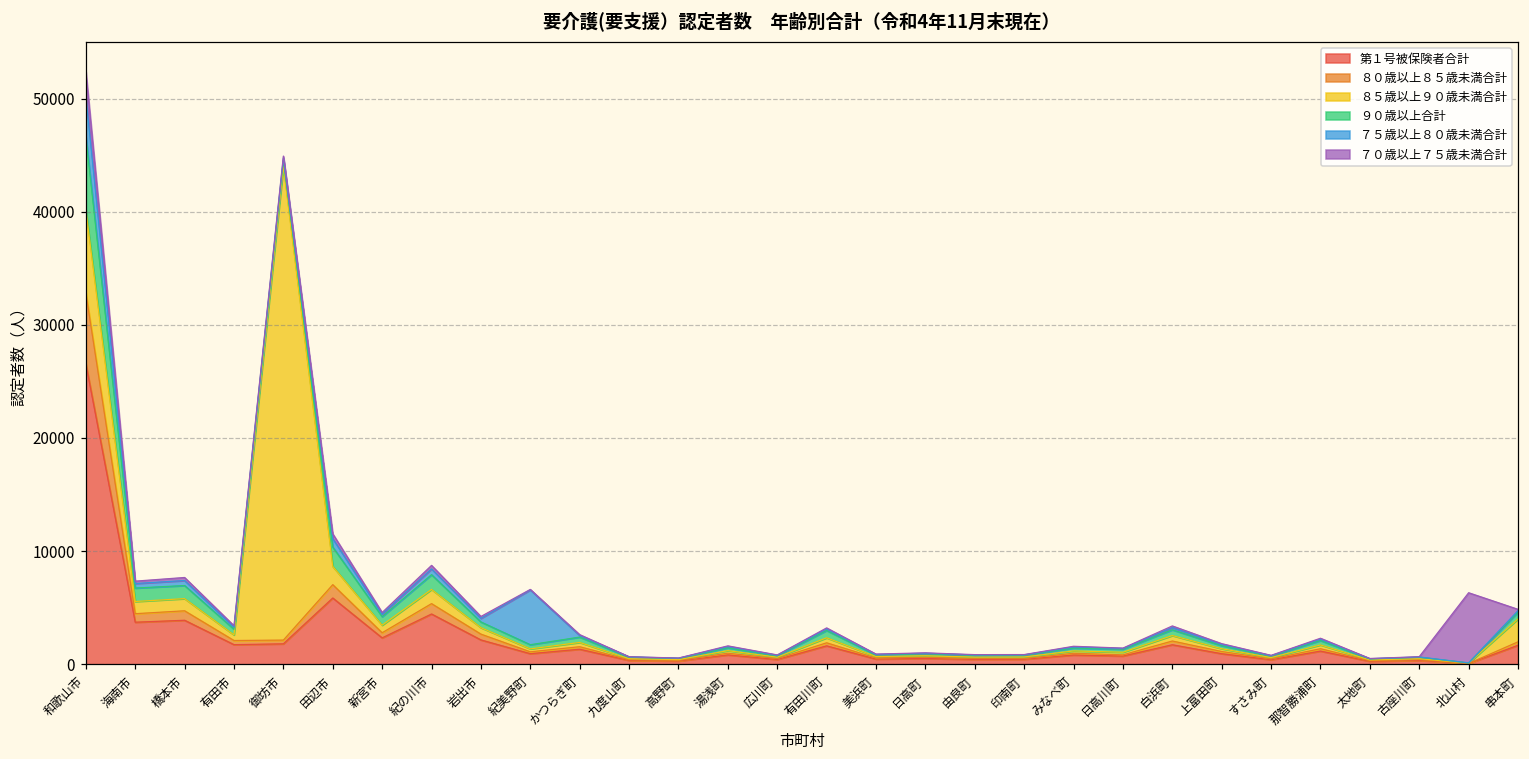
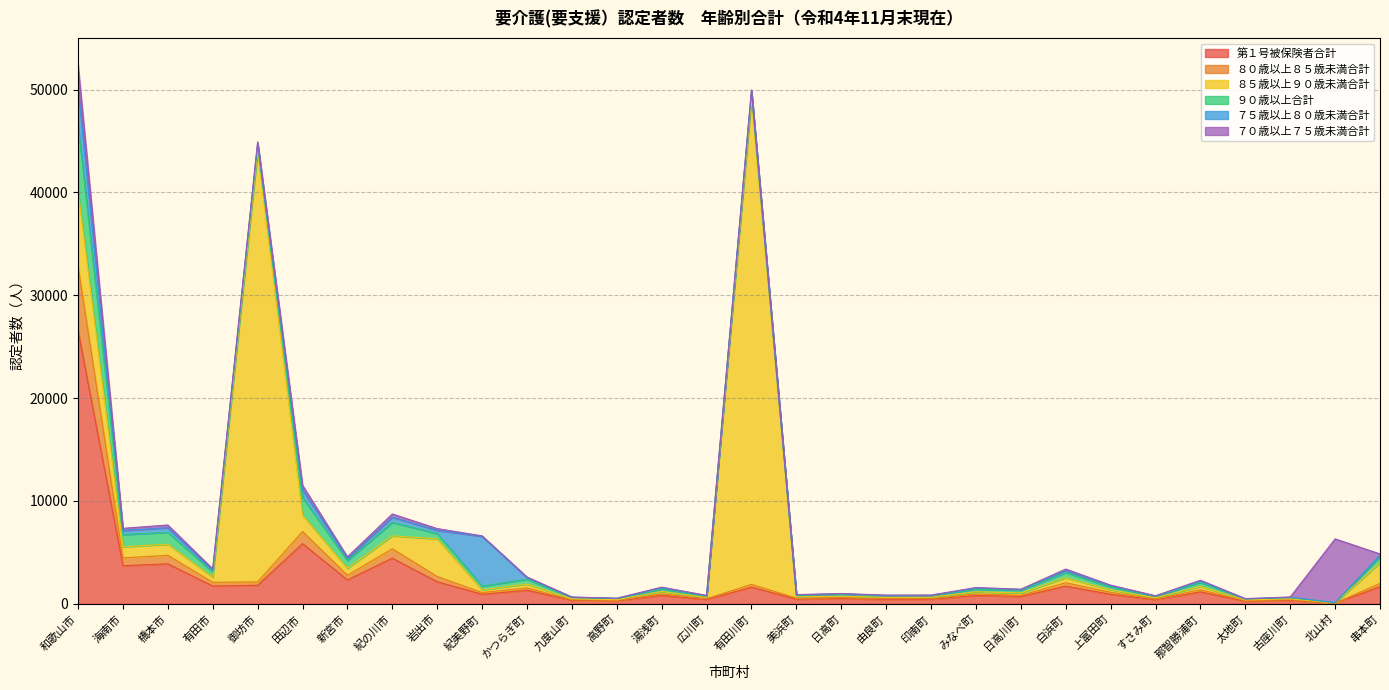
８５歳以上９０歳未満合計, 岩出市: 600 -> 3700
８５歳以上９０歳未満合計, 有田川町: 400 -> 47200
